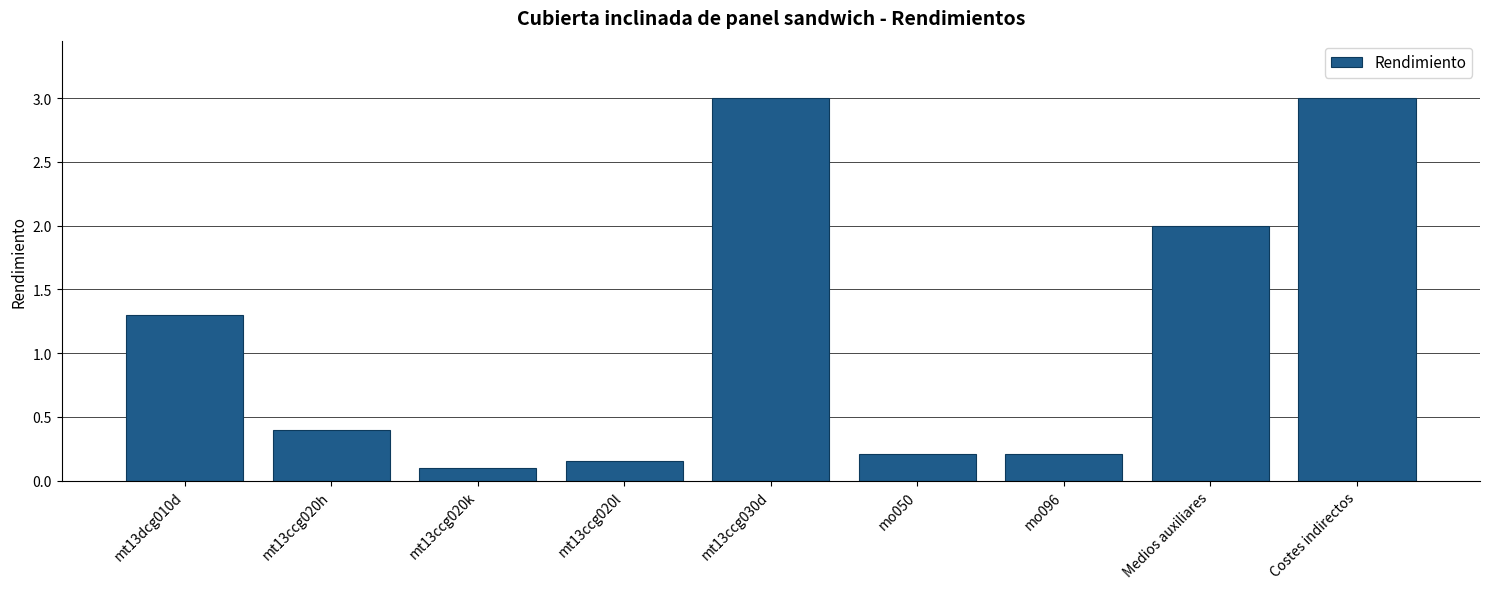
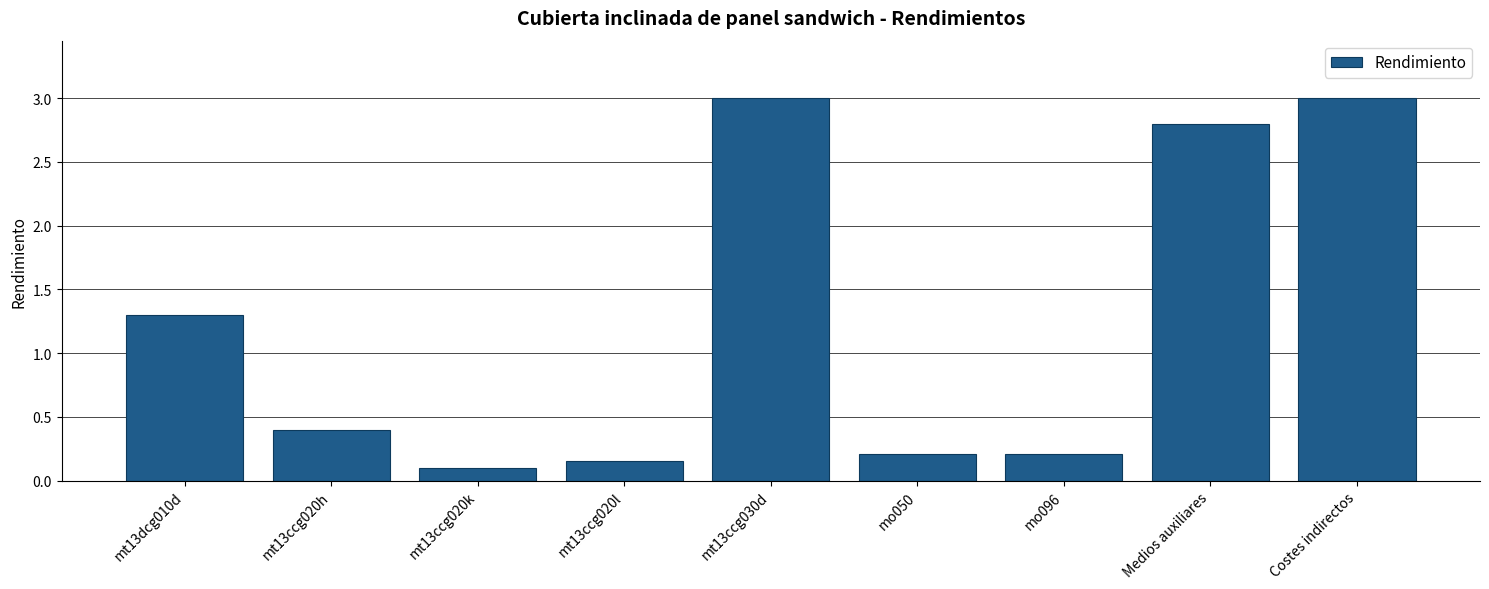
Medios auxiliares: 2.0 -> 2.8
